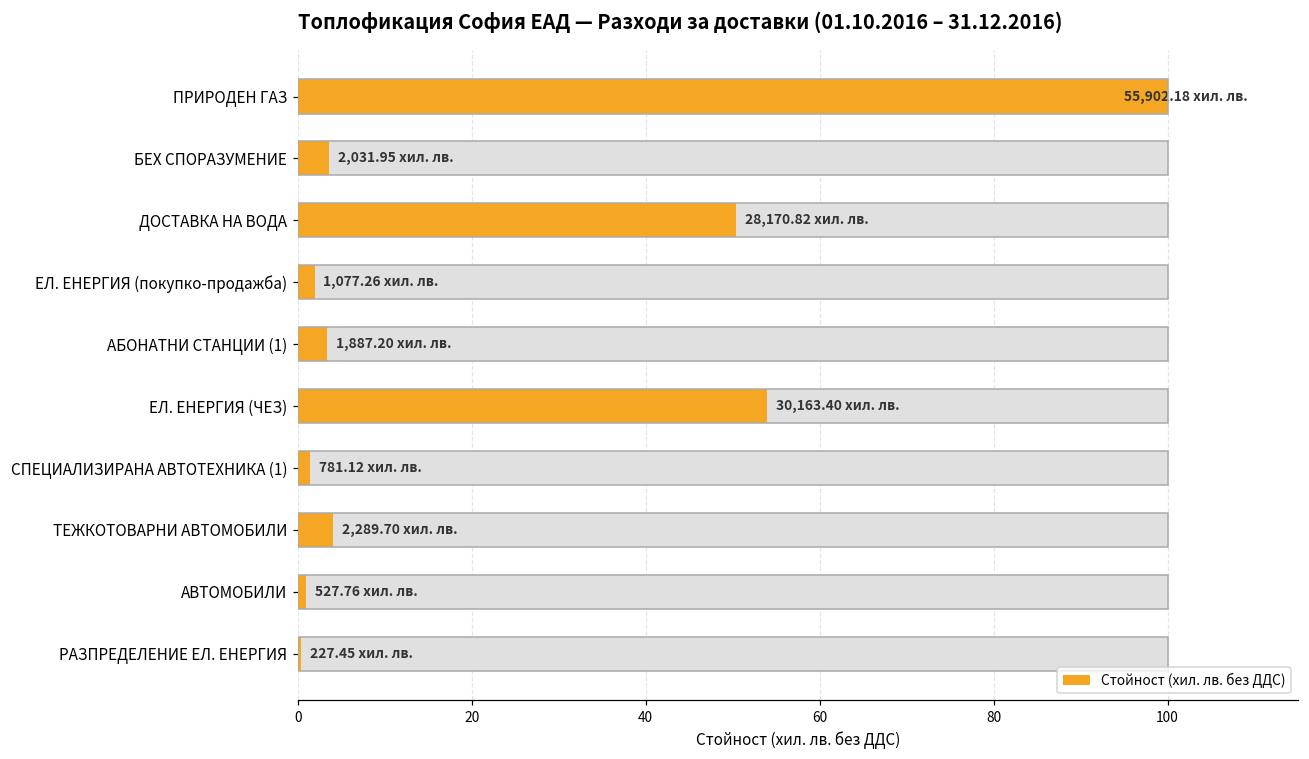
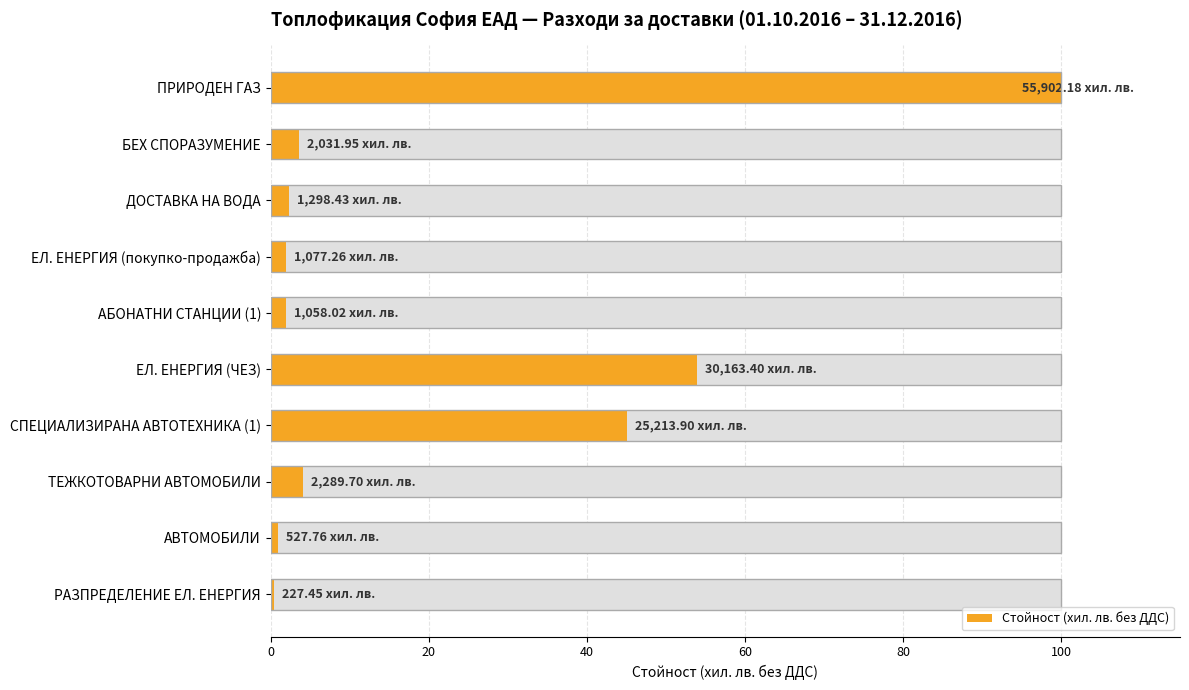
Стойност (хил. лв. без ДДС), ДОСТАВКА НА ВОДА: 28,170.82 -> 1,298.43
Стойност (хил. лв. без ДДС), АБОНАТНИ СТАНЦИИ (1): 1,887.20 -> 1,058.02
Стойност (хил. лв. без ДДС), СПЕЦИАЛИЗИРАНА АВТОТЕХНИКА (1): 781.12 -> 25,213.90
